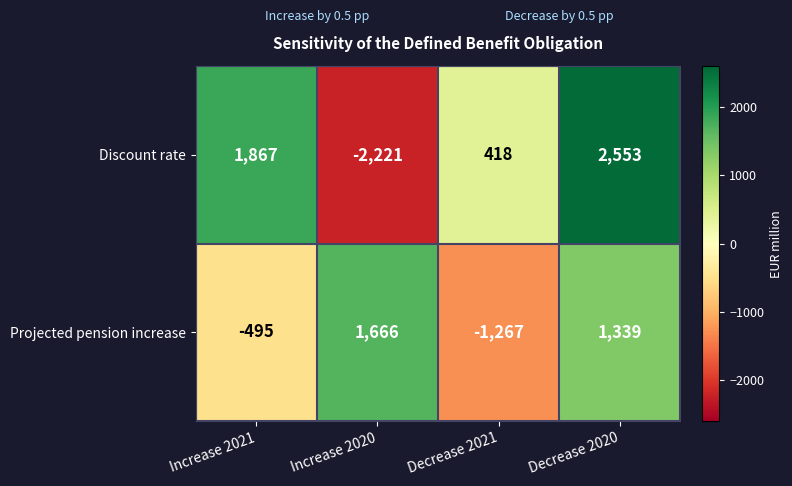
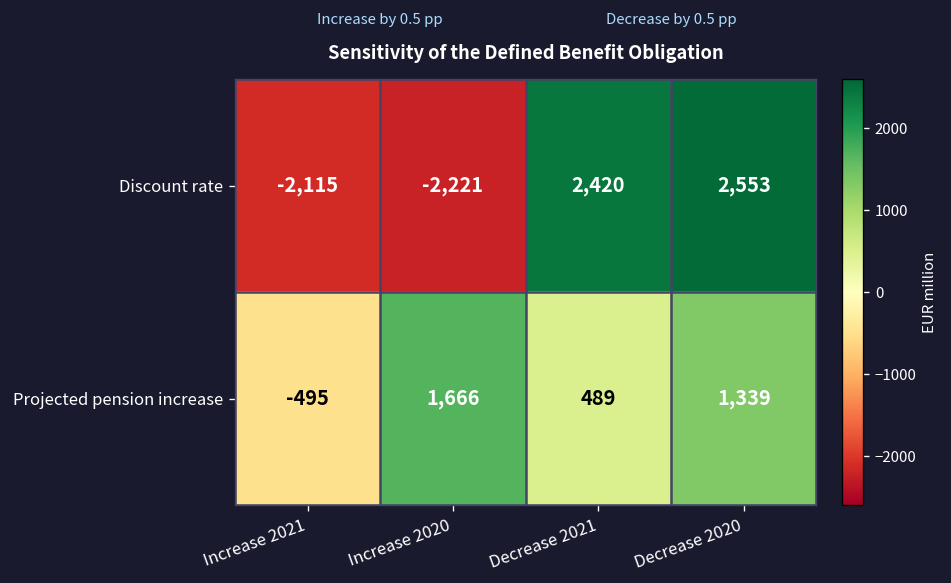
Discount rate, Increase 2021: 1,867 -> -2,115
Discount rate, Decrease 2021: 418 -> 2,420
Projected pension increase, Decrease 2021: -1,267 -> 489
